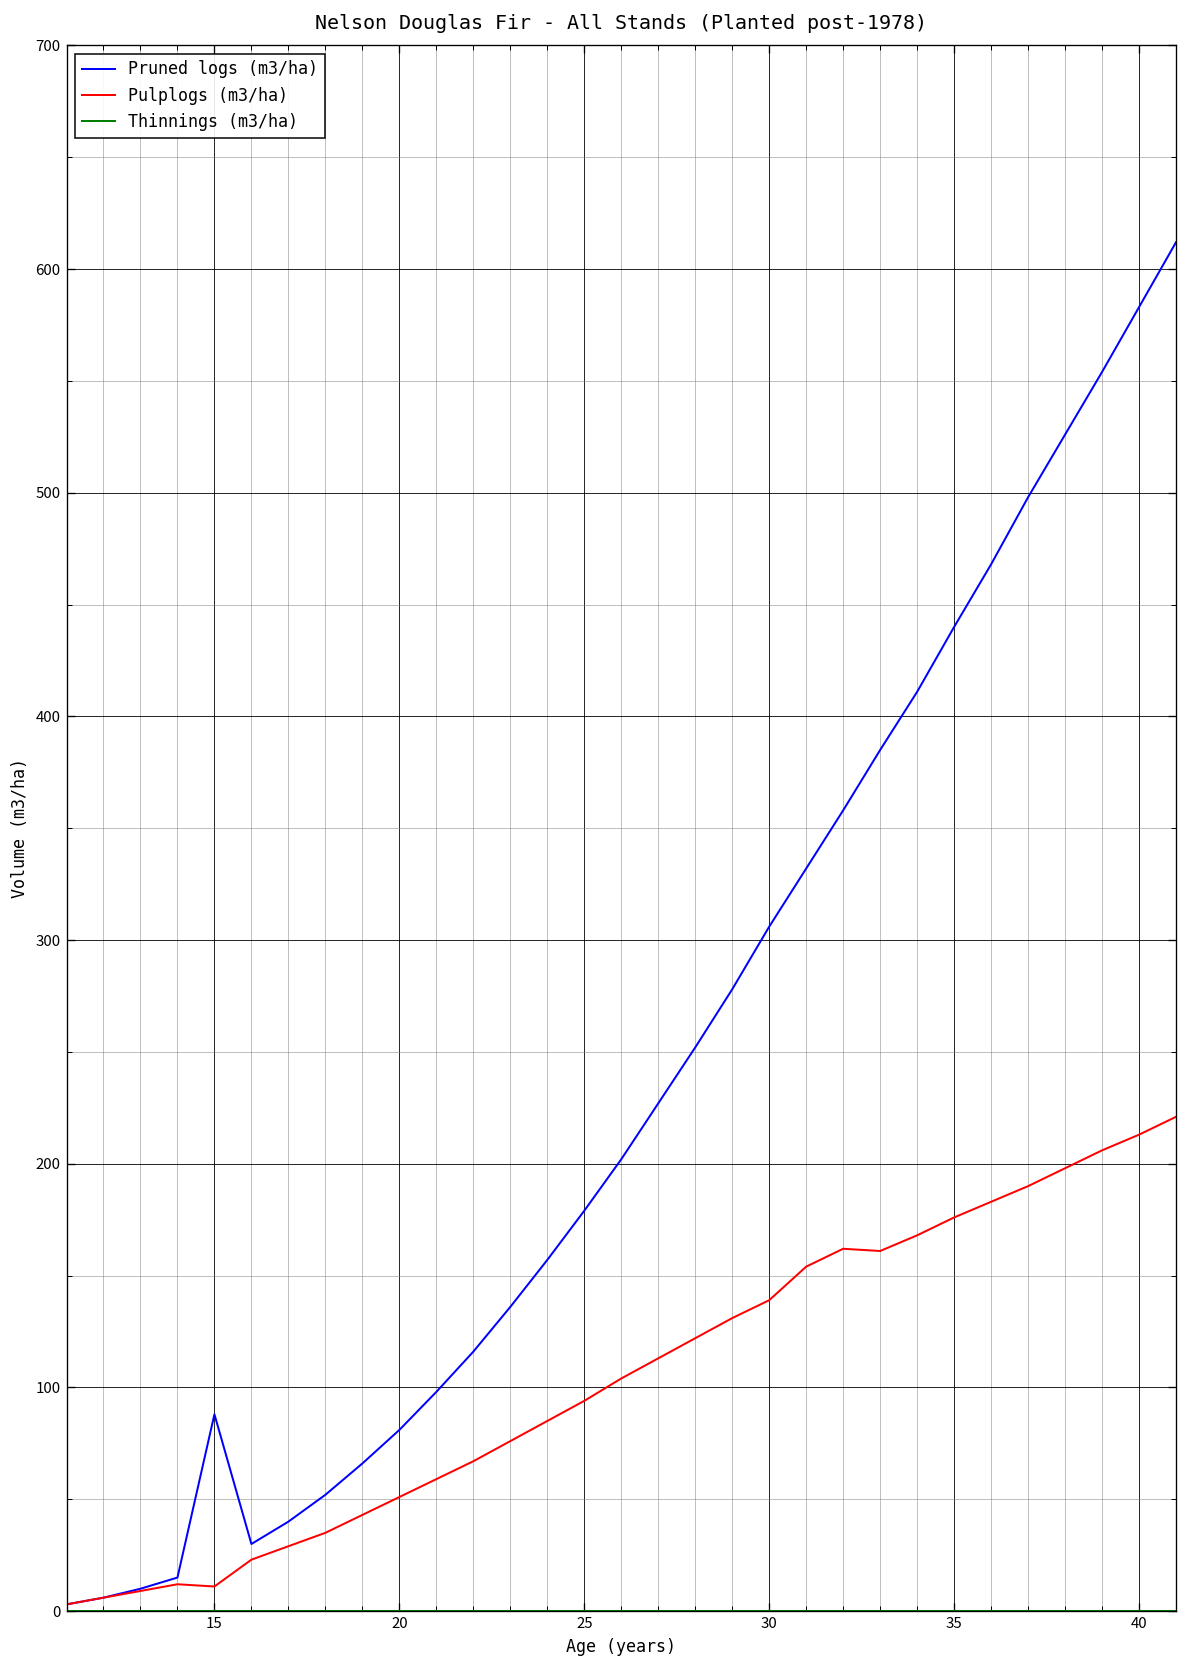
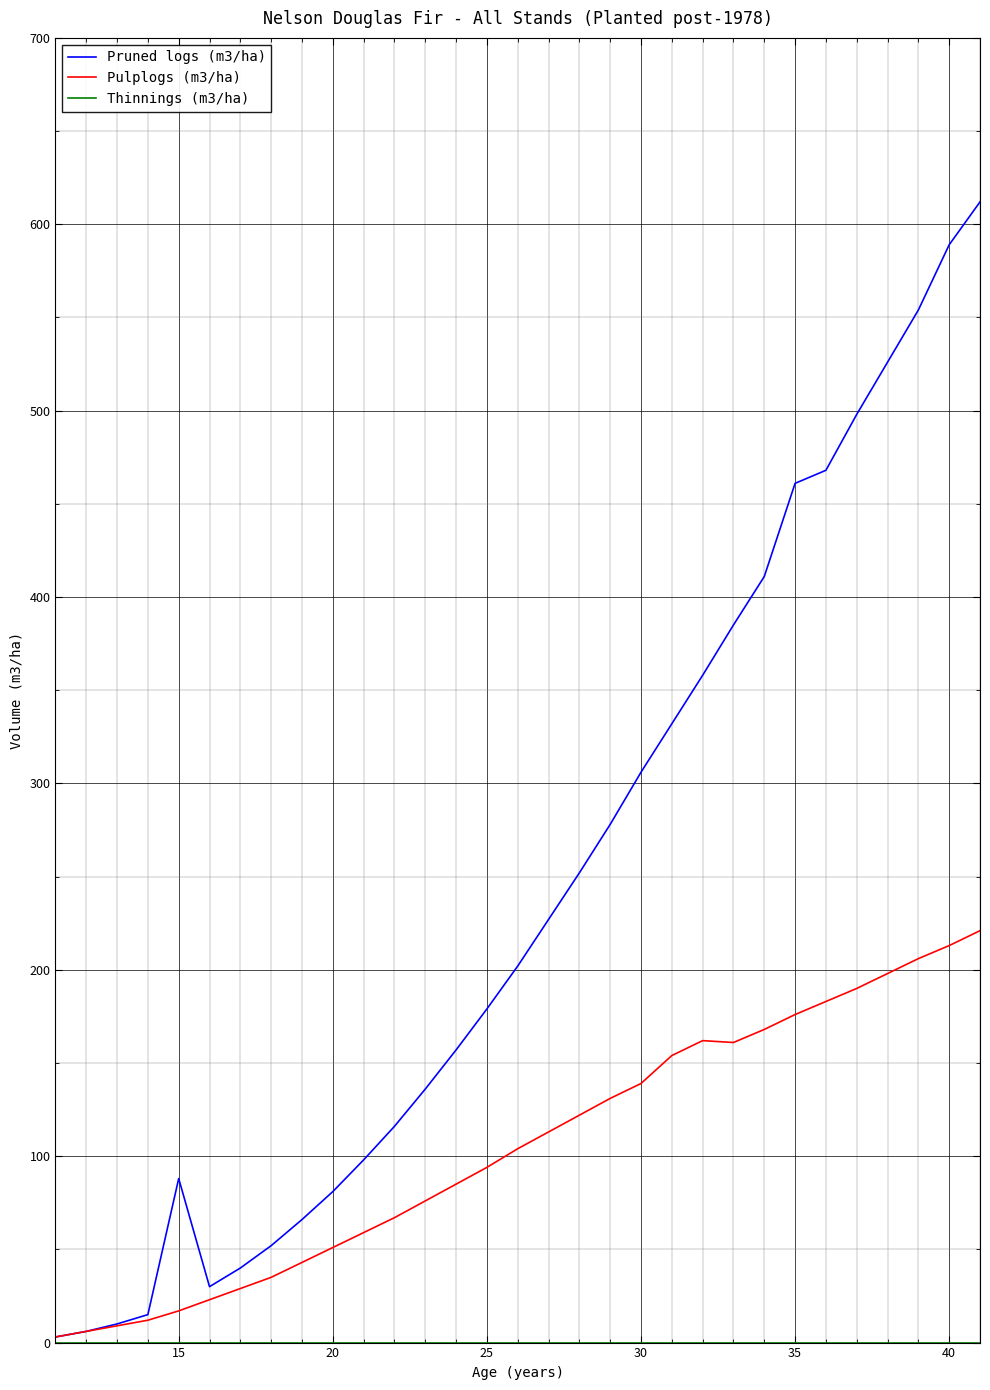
Pulplogs (m3/ha), 15: 11 -> 17
Pruned logs (m3/ha), 35: 440 -> 461
Pruned logs (m3/ha), 40: 583 -> 589
